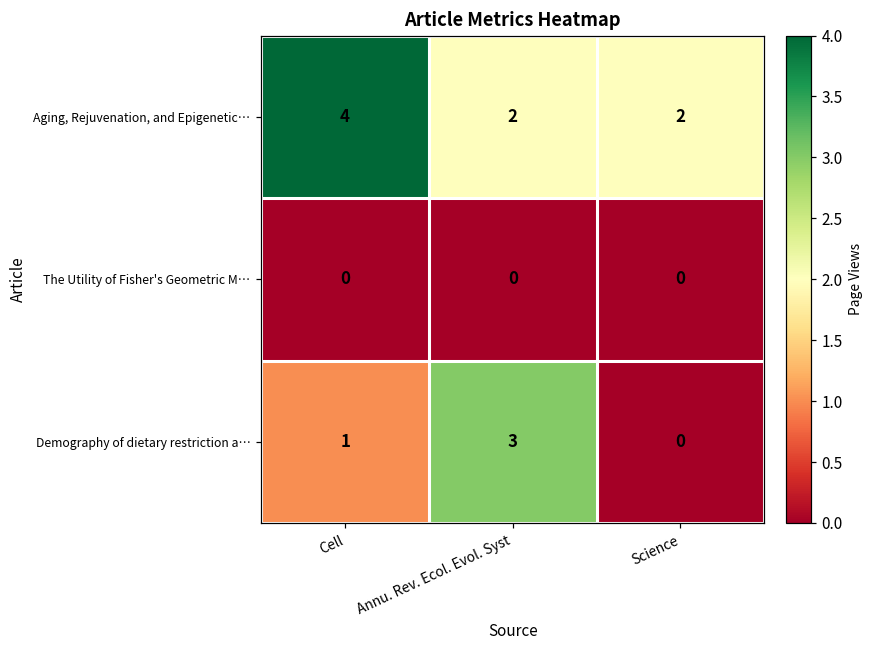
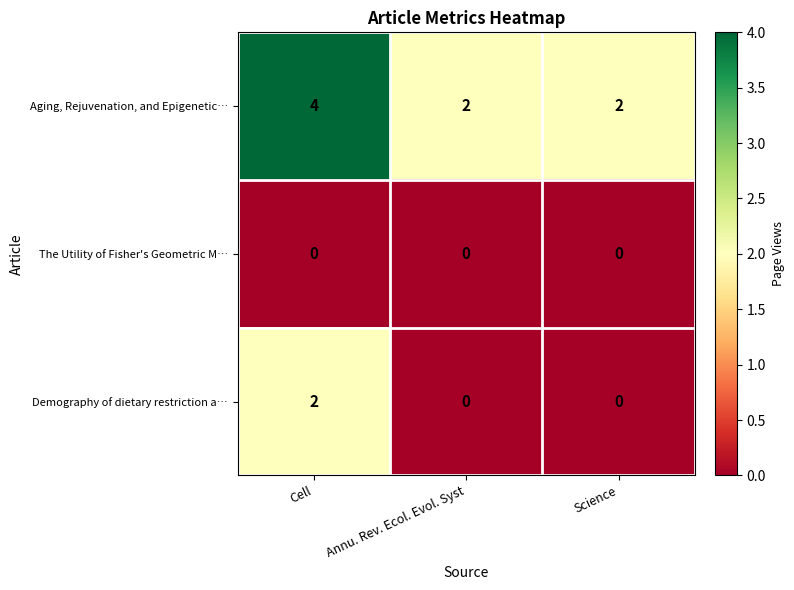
Demography of dietary restriction a…, Cell: 1 -> 2
Demography of dietary restriction a…, Annu. Rev. Ecol. Evol. Syst: 3 -> 0
